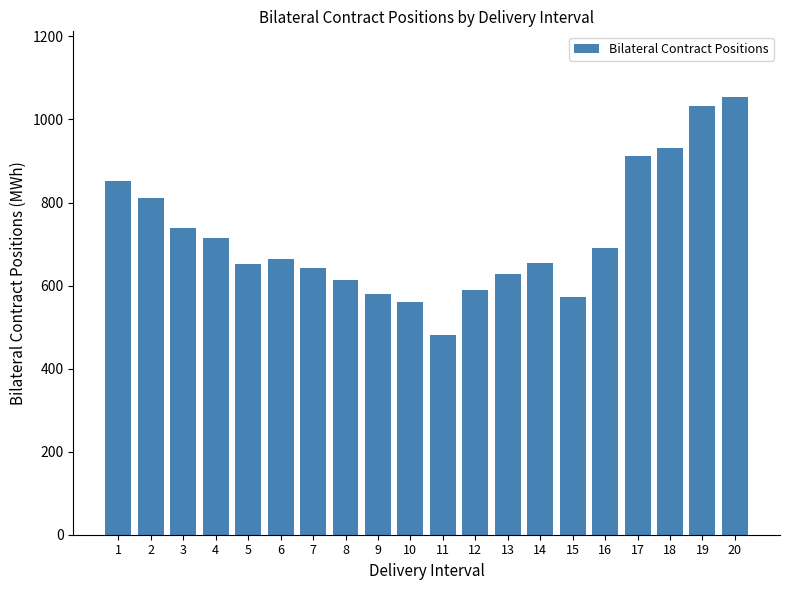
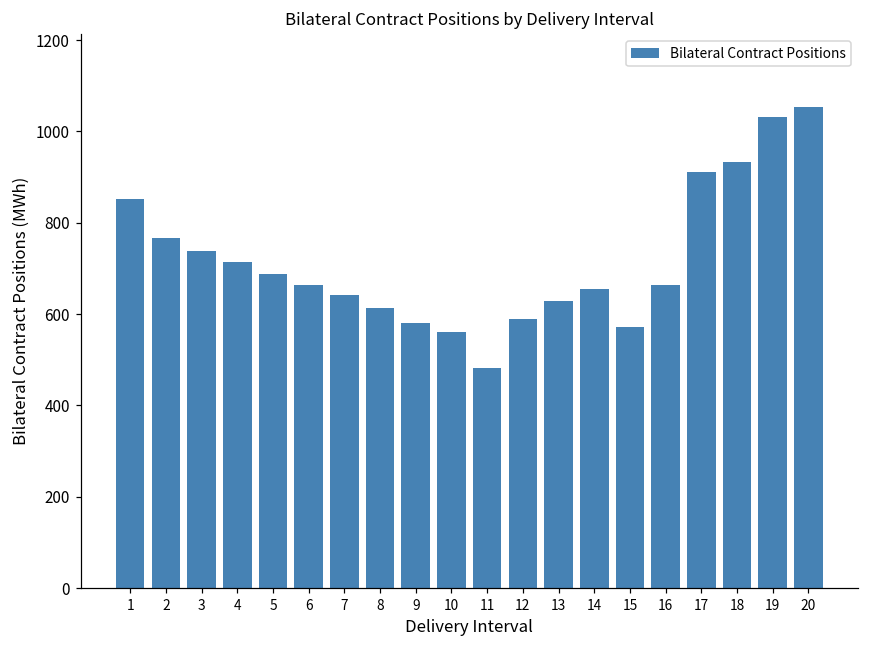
2: 810 -> 770
5: 650 -> 690
16: 690 -> 660
